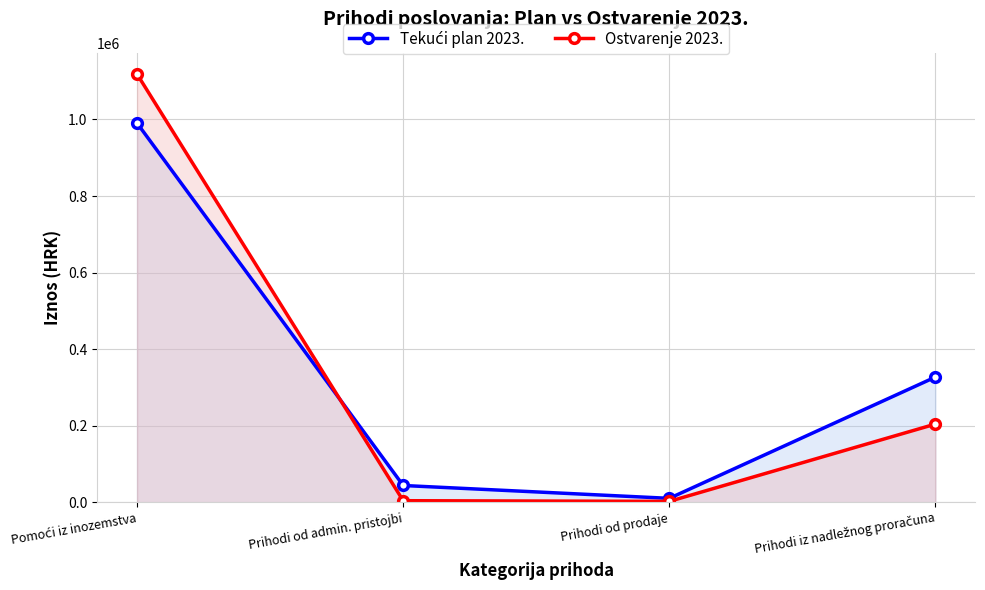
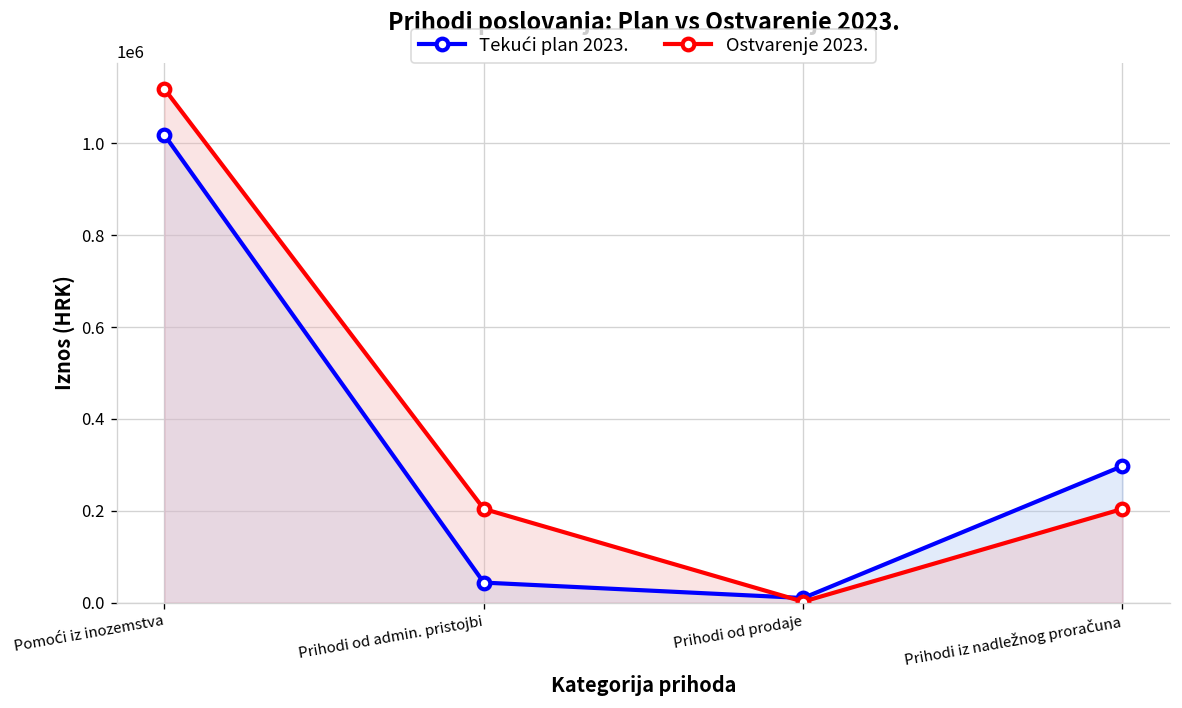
Tekući plan 2023., Pomoći iz inozemstva: 990000 -> 1020000
Ostvarenje 2023., Prihodi od admin. pristojbi: 0 -> 200000
Tekući plan 2023., Prihodi iz nadležnog proračuna: 330000 -> 300000
